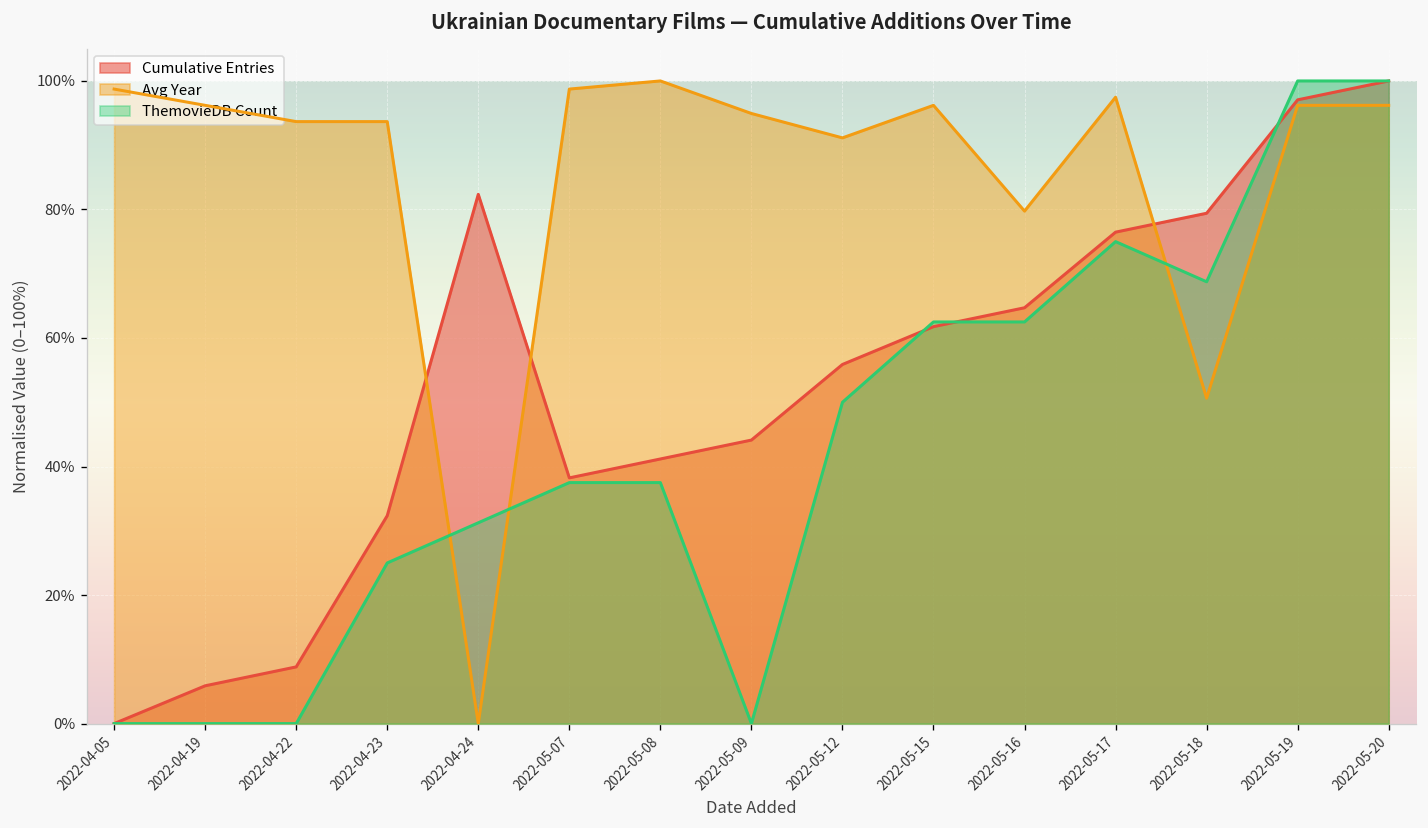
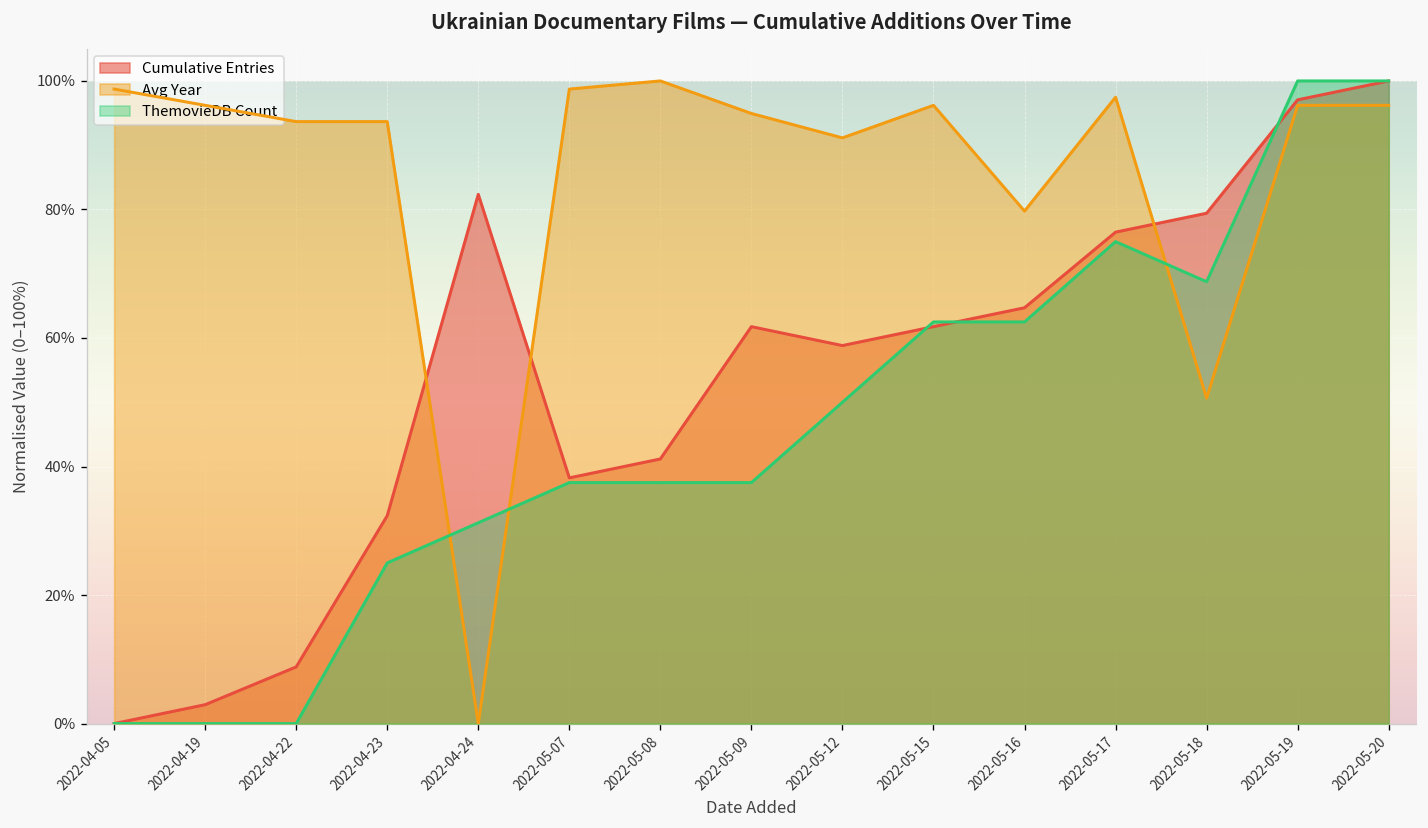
Cumulative Entries, 2022-04-19: 6% -> 3%
Cumulative Entries, 2022-05-09: 44% -> 62%
ThemovieDB Count, 2022-05-09: 0% -> 38%
Cumulative Entries, 2022-05-12: 56% -> 59%
